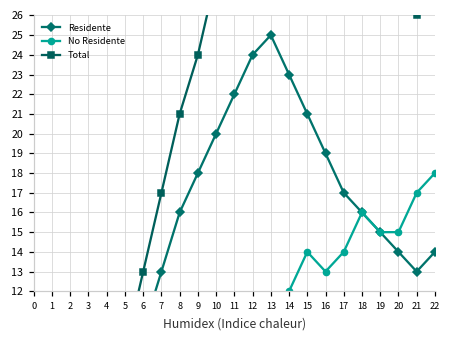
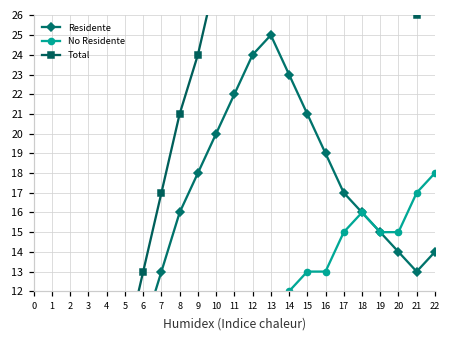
No Residente, 15: 14 -> 13
No Residente, 17: 14 -> 15
